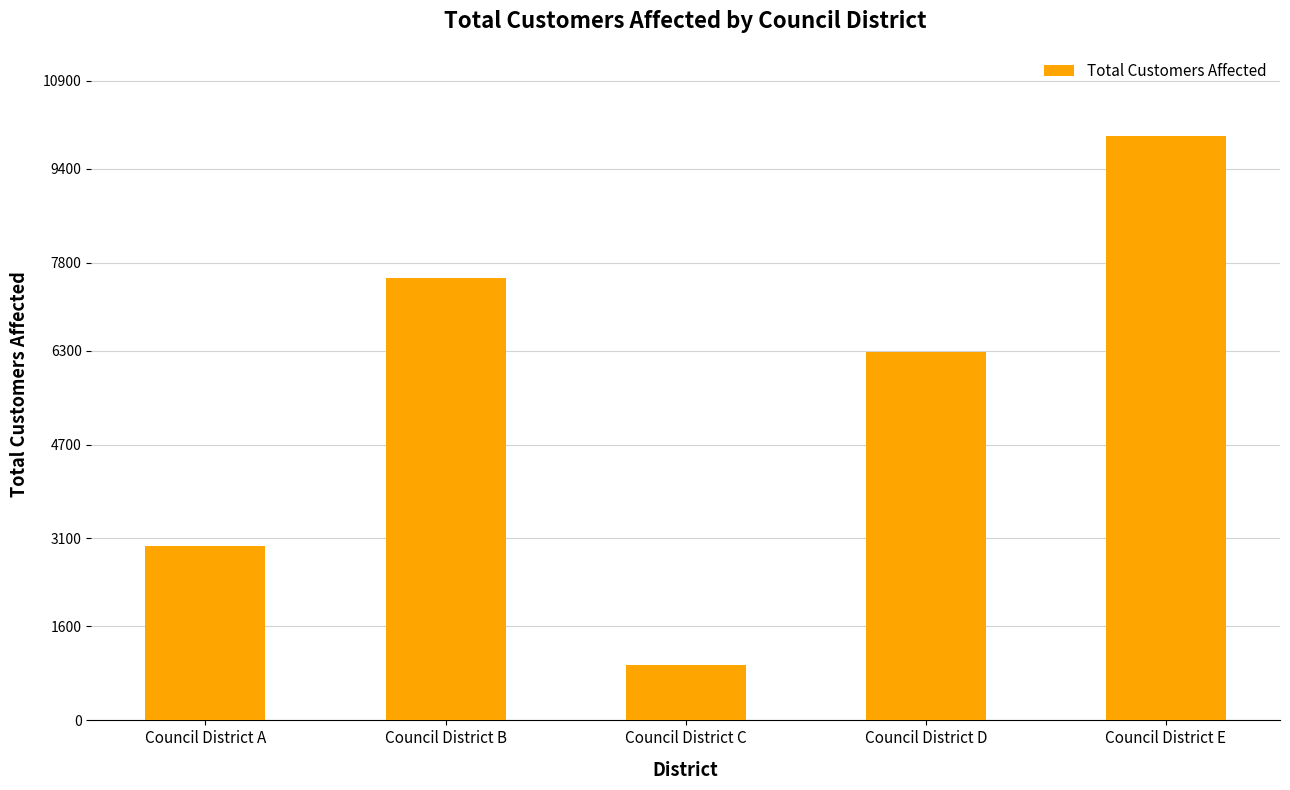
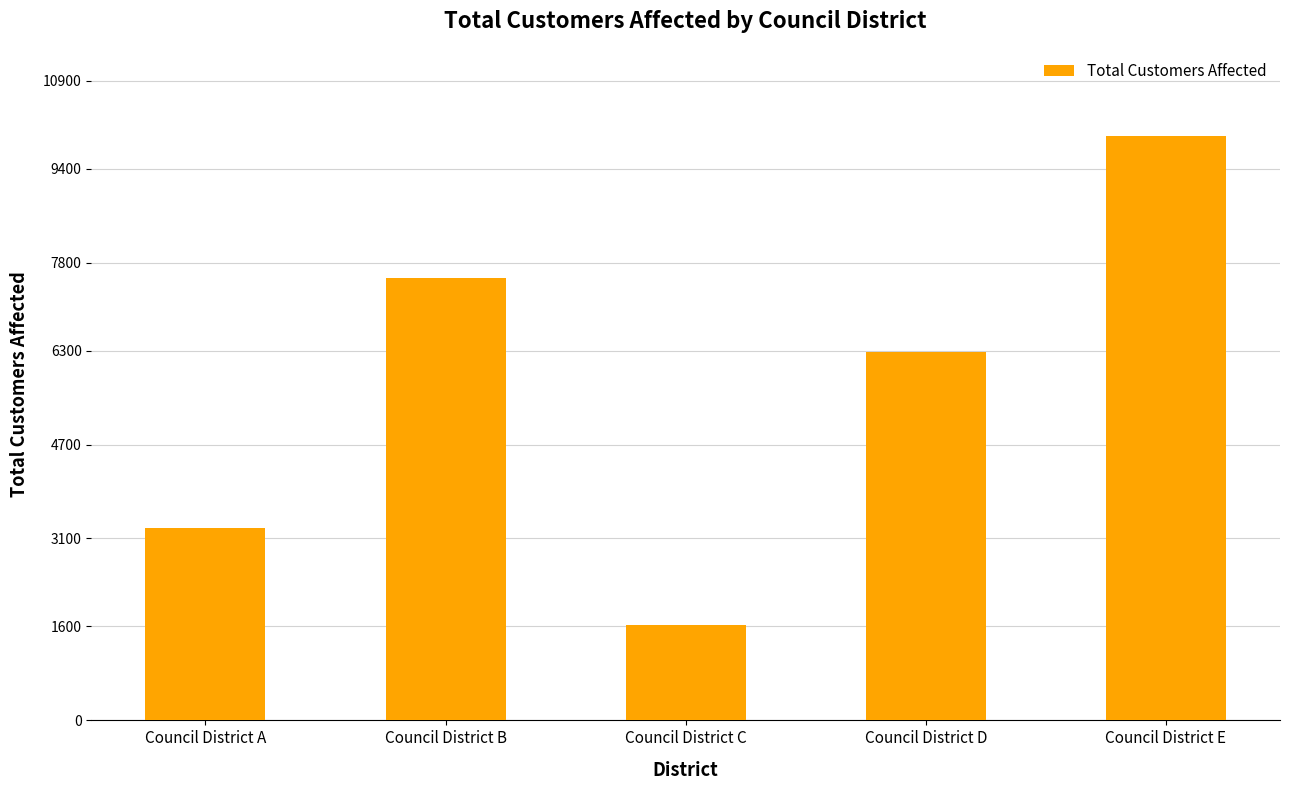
Council District A: 3000 -> 3300
Council District C: 900 -> 1600
